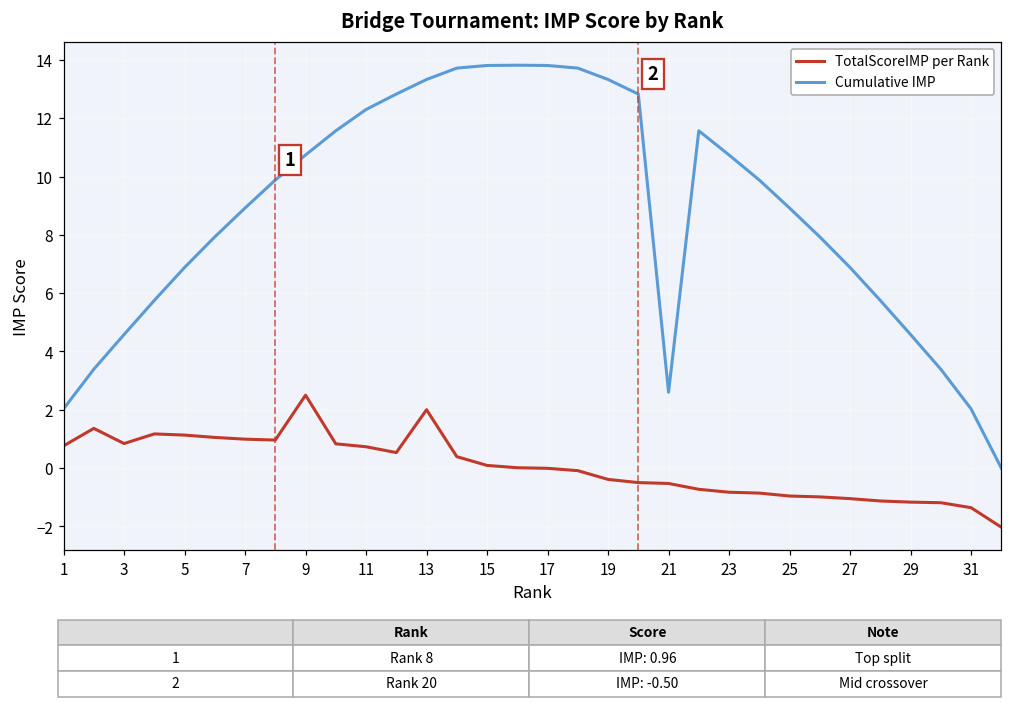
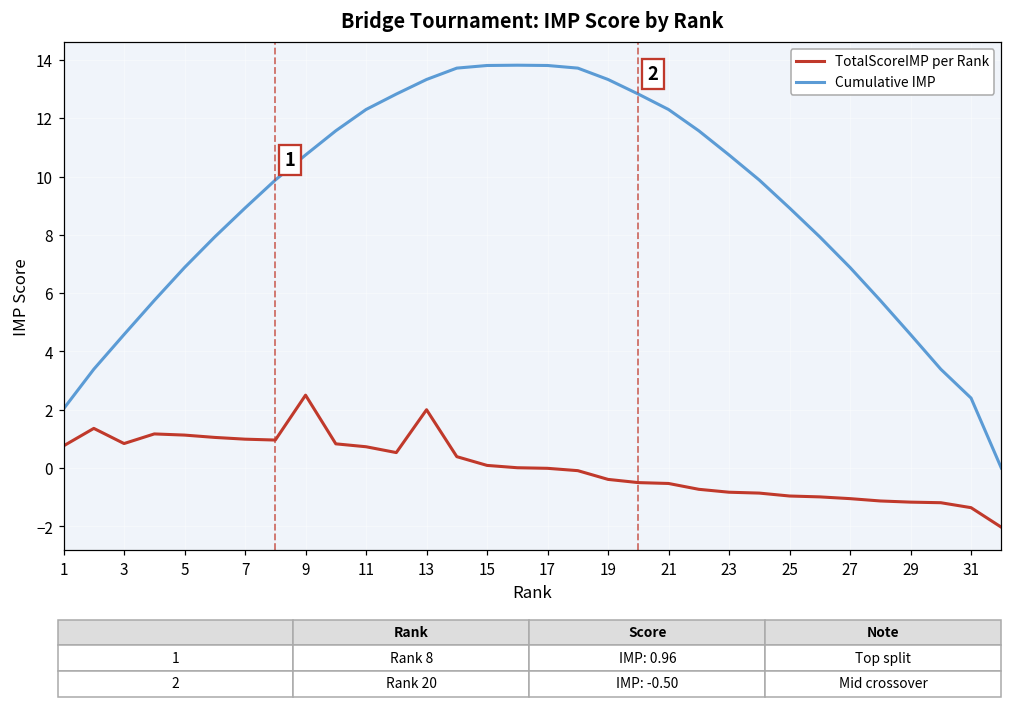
Cumulative IMP, 21: 2.6 -> 12.3
Cumulative IMP, 31: 2.0 -> 2.4
